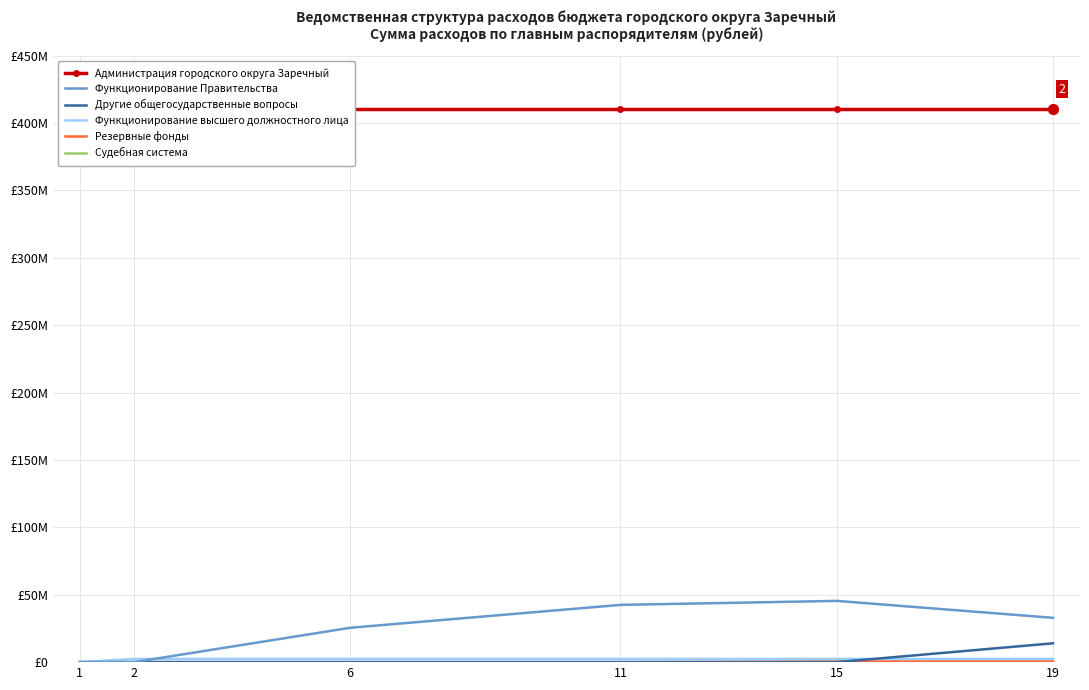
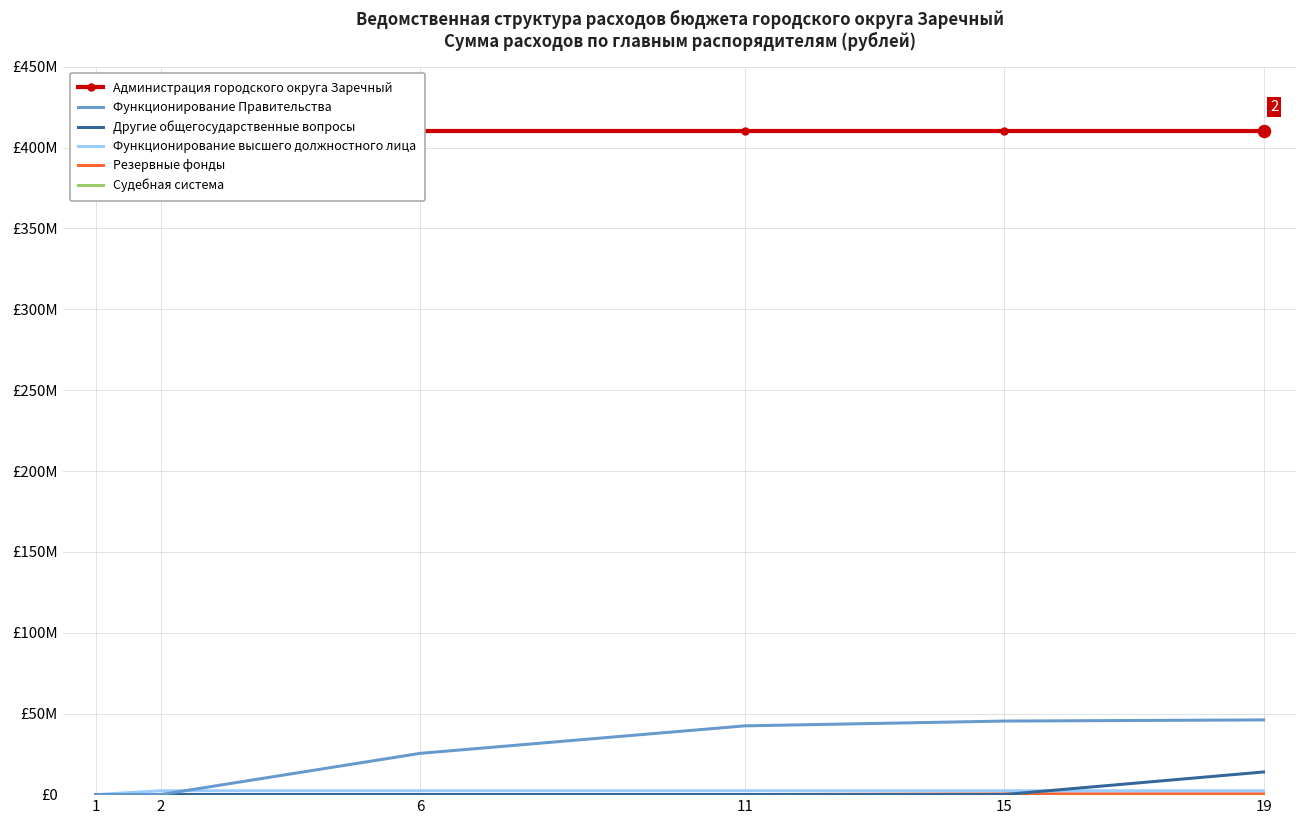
Функционирование Правительства, 19: £33000000 -> £46000000
